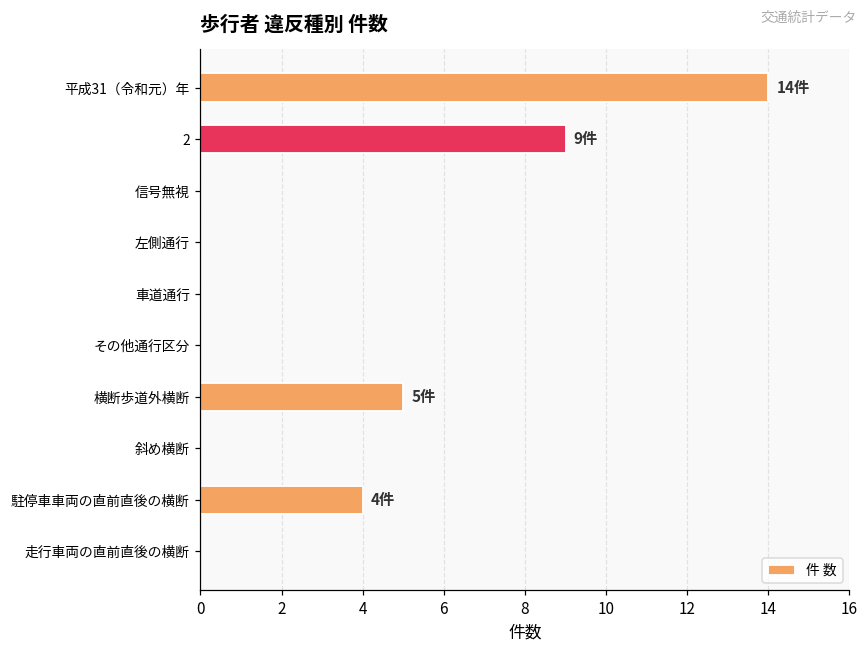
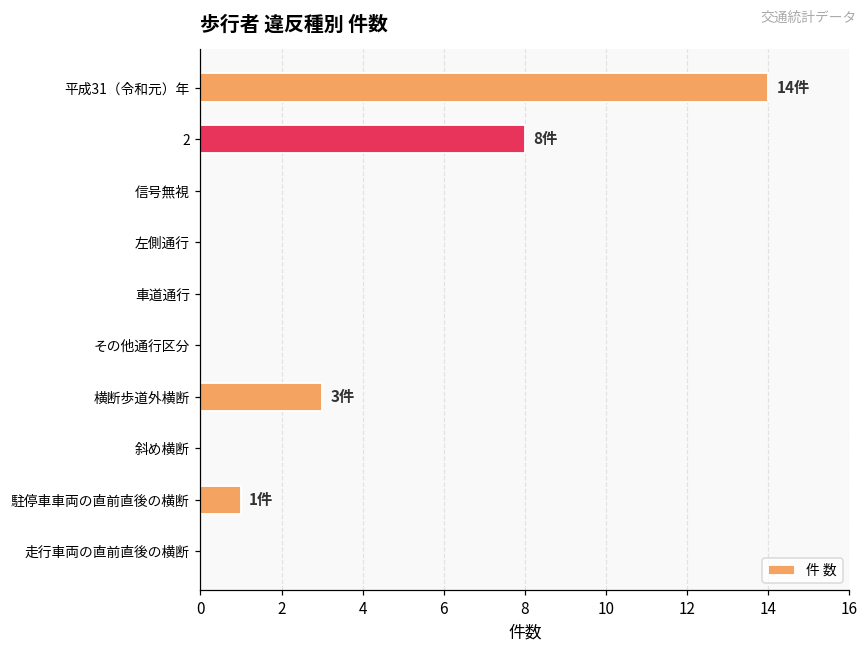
2: 9件 -> 8件
横断歩道外横断: 5件 -> 3件
駐停車車両の直前直後の横断: 4件 -> 1件
